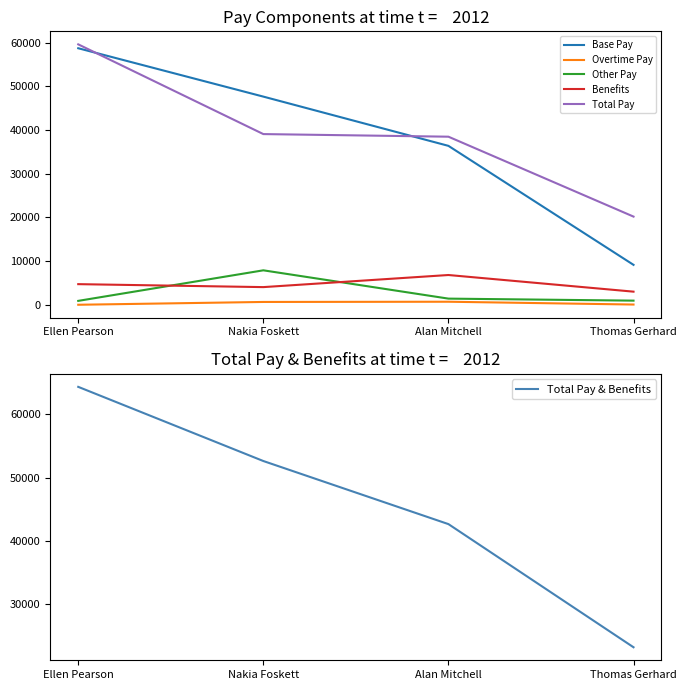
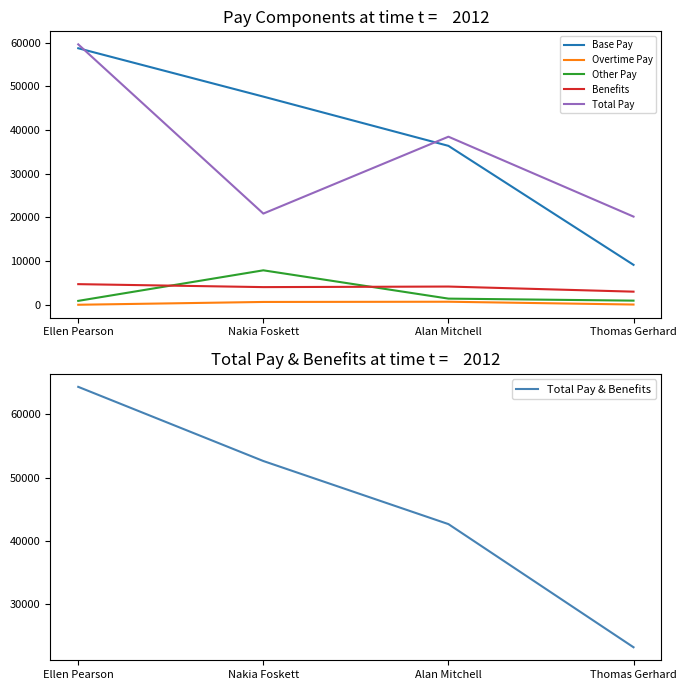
Pay Components at time t = 2012, Total Pay, Nakia Foskett: 39000 -> 21000
Pay Components at time t = 2012, Benefits, Alan Mitchell: 7000 -> 4000
